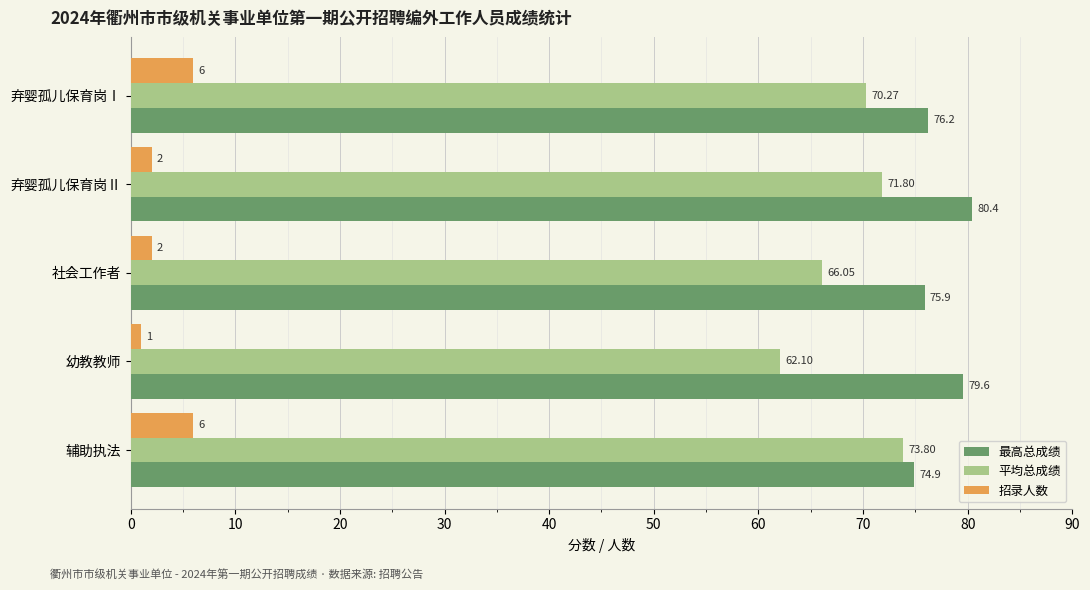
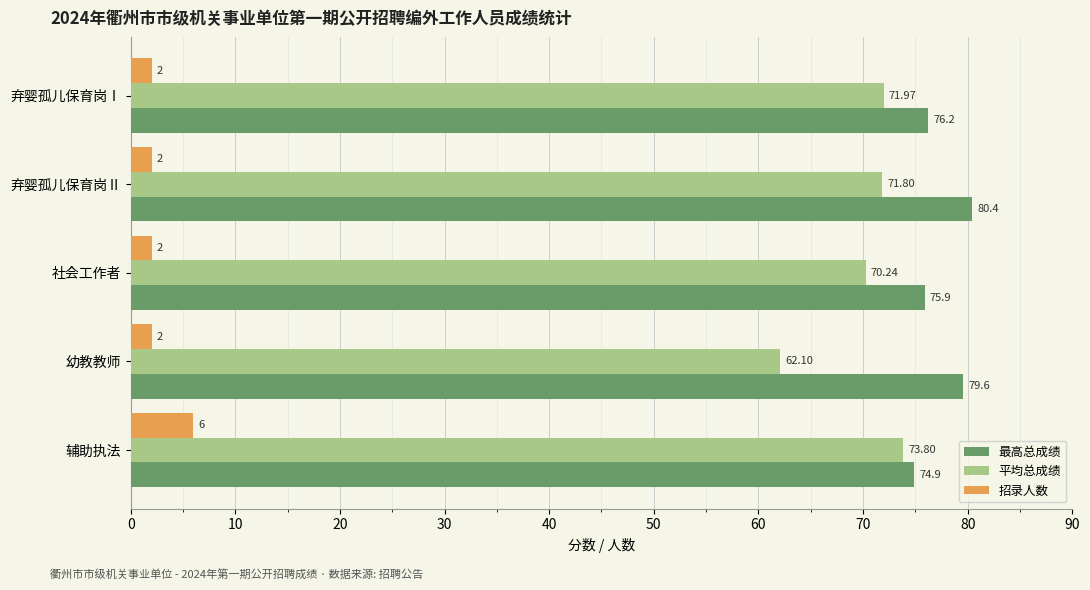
招录人数, 弃婴孤儿保育岗Ⅰ: 6 -> 2
平均总成绩, 弃婴孤儿保育岗Ⅰ: 70.27 -> 71.97
平均总成绩, 社会工作者: 66.05 -> 70.24
招录人数, 幼教教师: 1 -> 2
